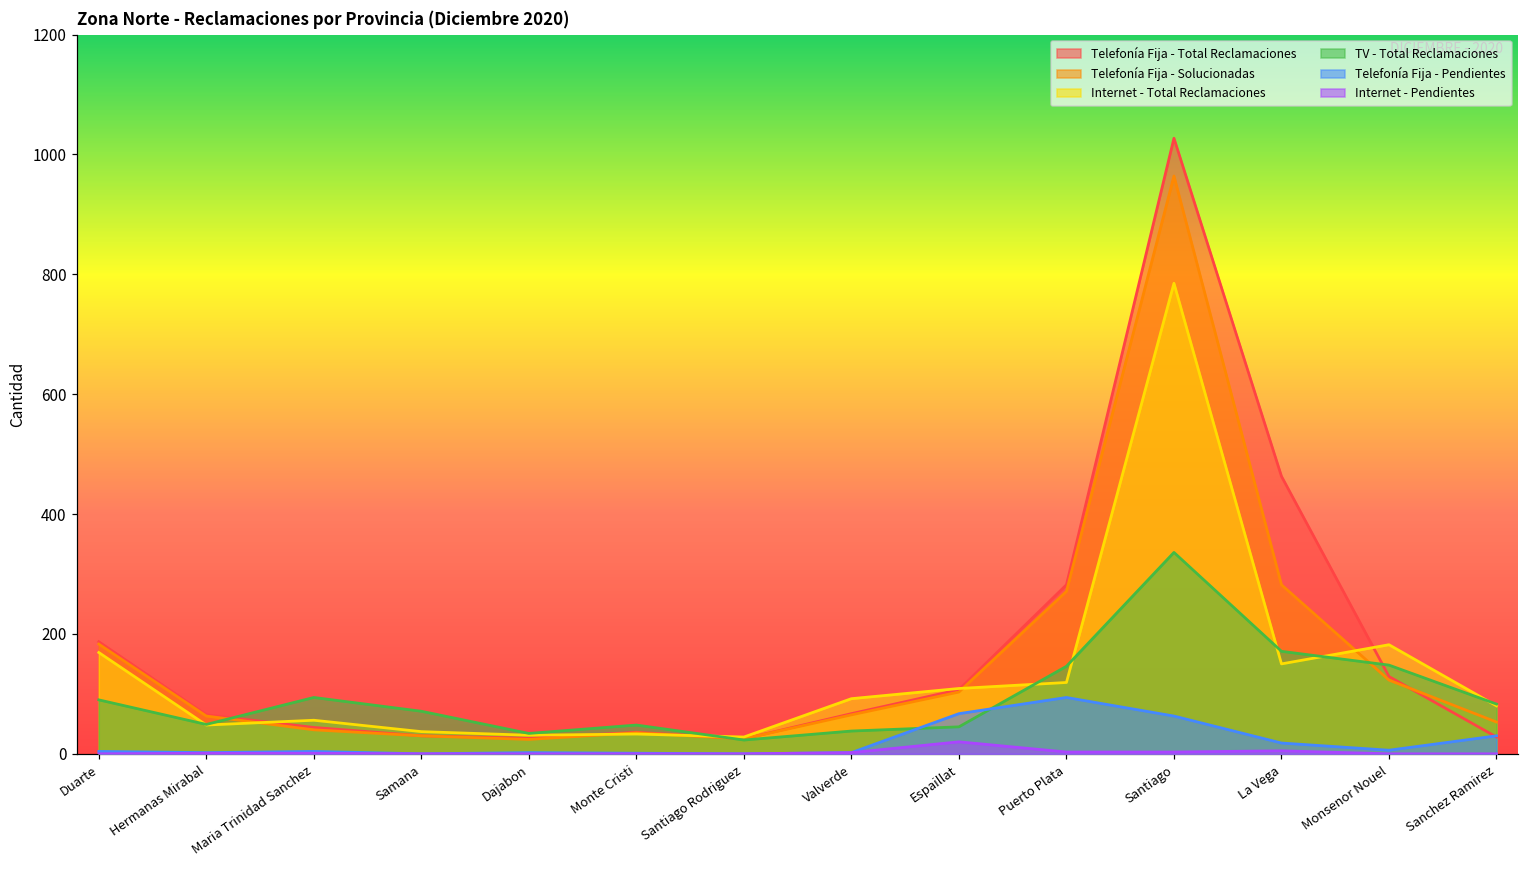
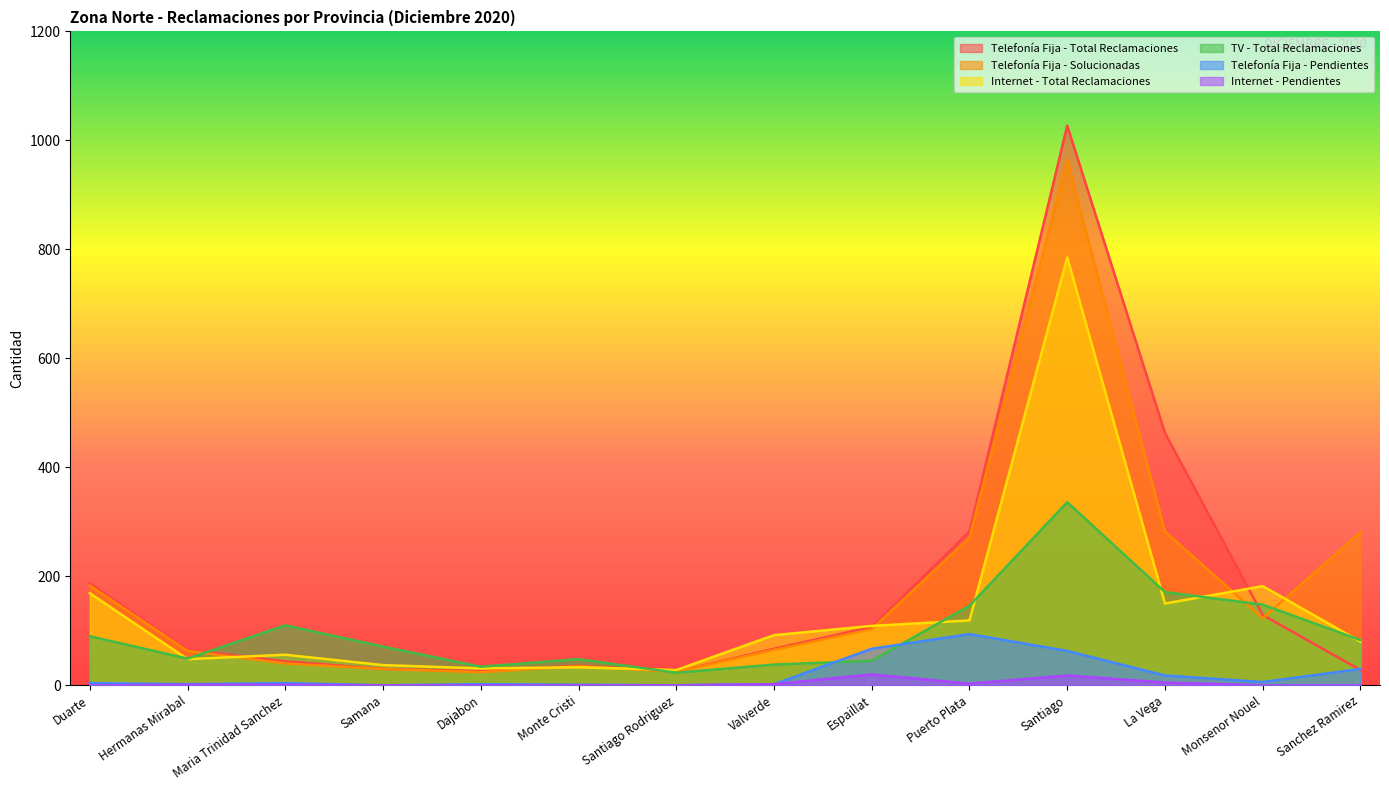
TV - Total Reclamaciones, Maria Trinidad Sanchez: 90 -> 110
Internet - Pendientes, Santiago: 0 -> 20
Telefonía Fija - Solucionadas, Sanchez Ramirez: 50 -> 280
